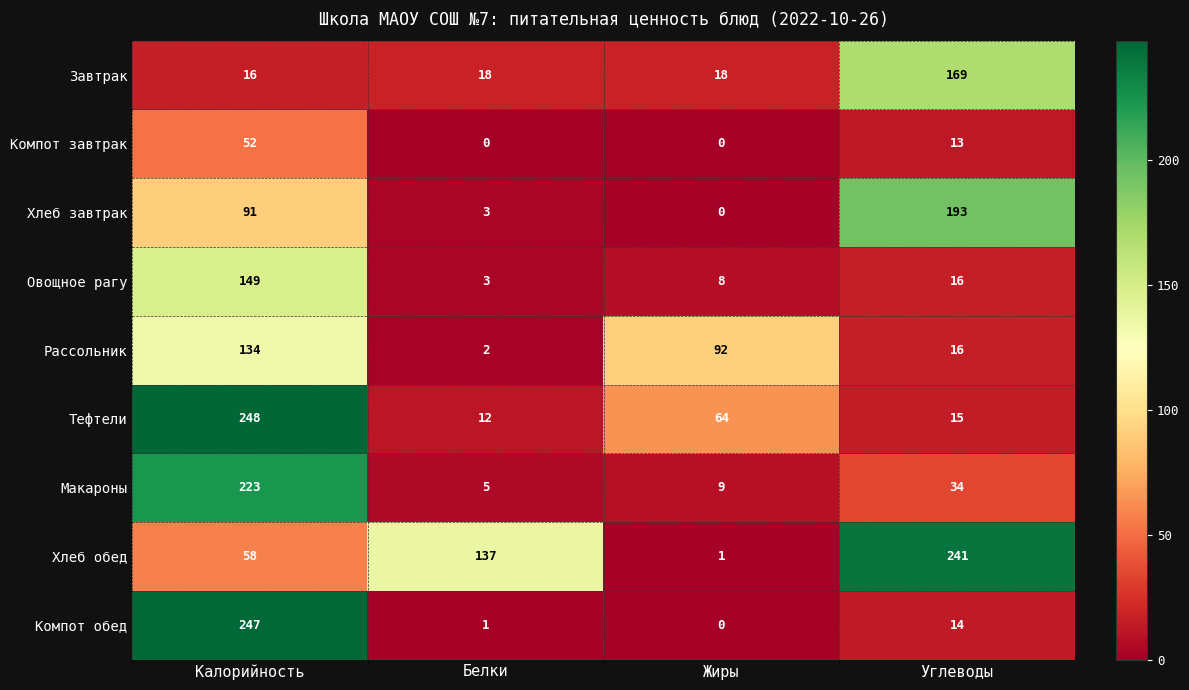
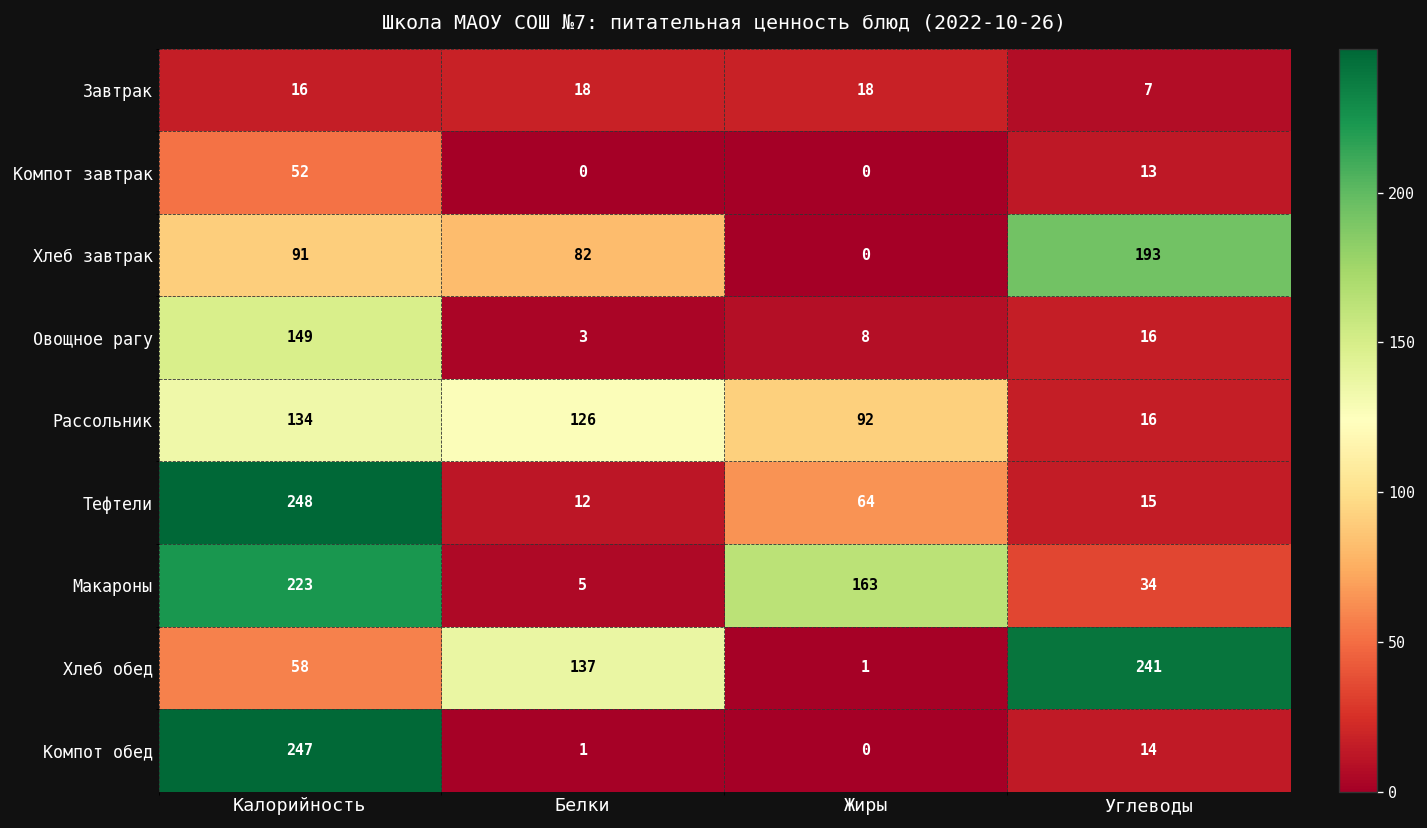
Завтрак, Углеводы: 169 -> 7
Хлеб завтрак, Белки: 3 -> 82
Рассольник, Белки: 2 -> 126
Макароны, Жиры: 9 -> 163
